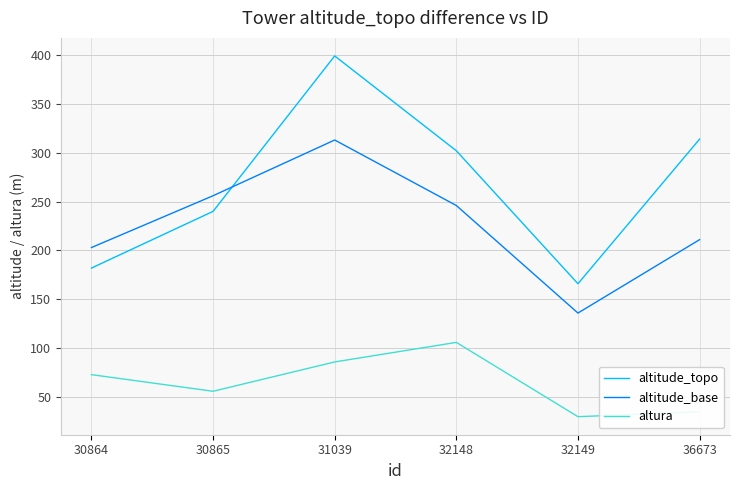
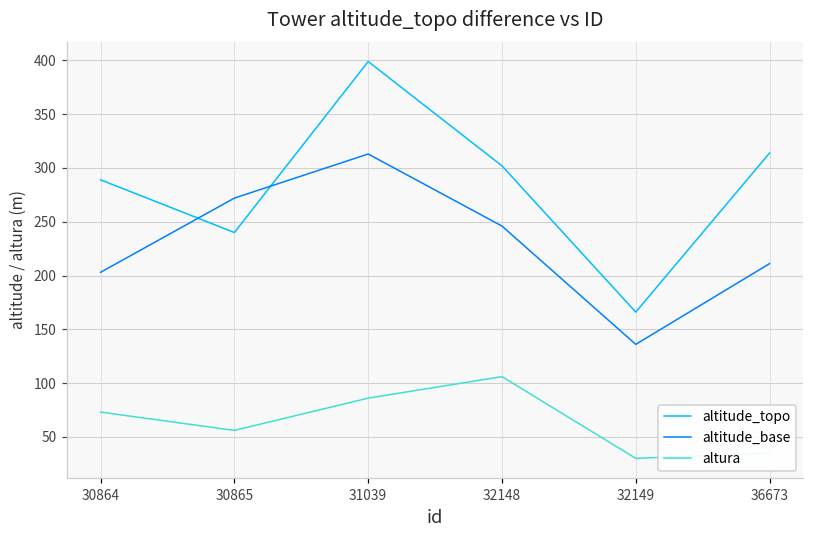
altitude_topo, 30864: 180 -> 290
altitude_base, 30865: 260 -> 270
